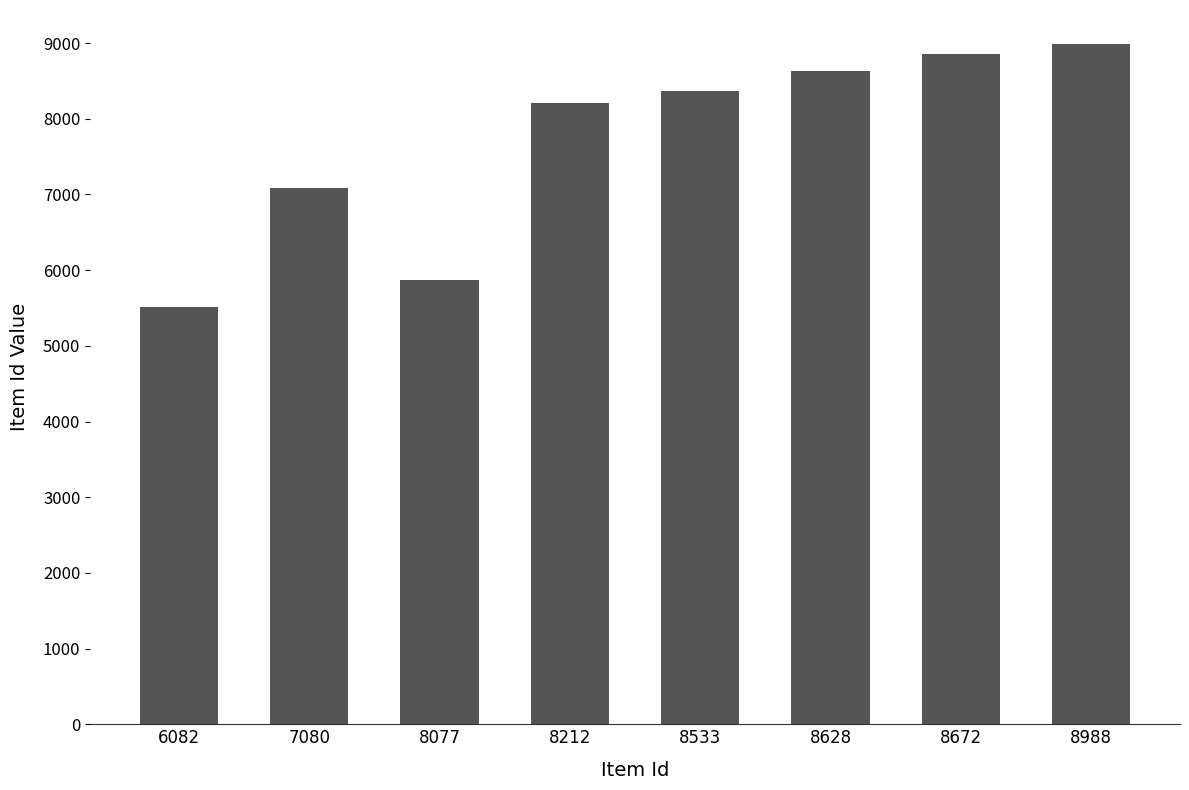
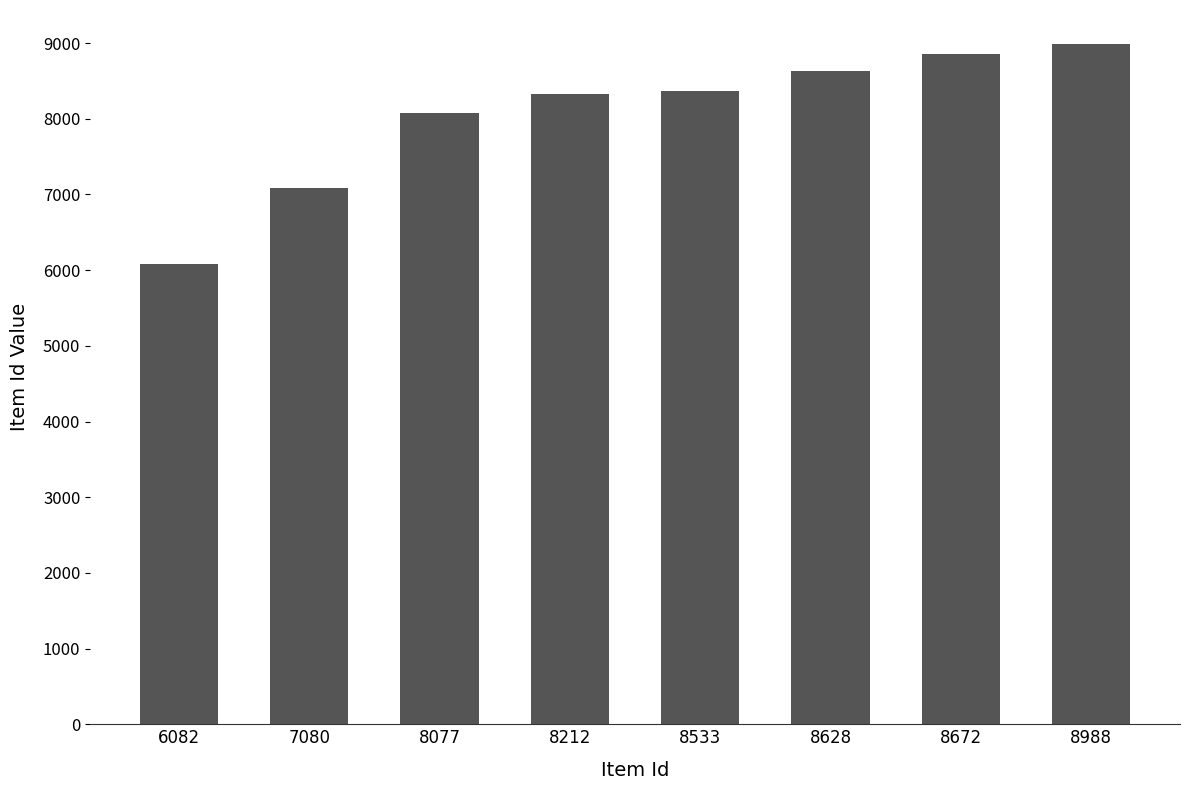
6082: 5500 -> 6100
8077: 5900 -> 8100
8212: 8200 -> 8300
